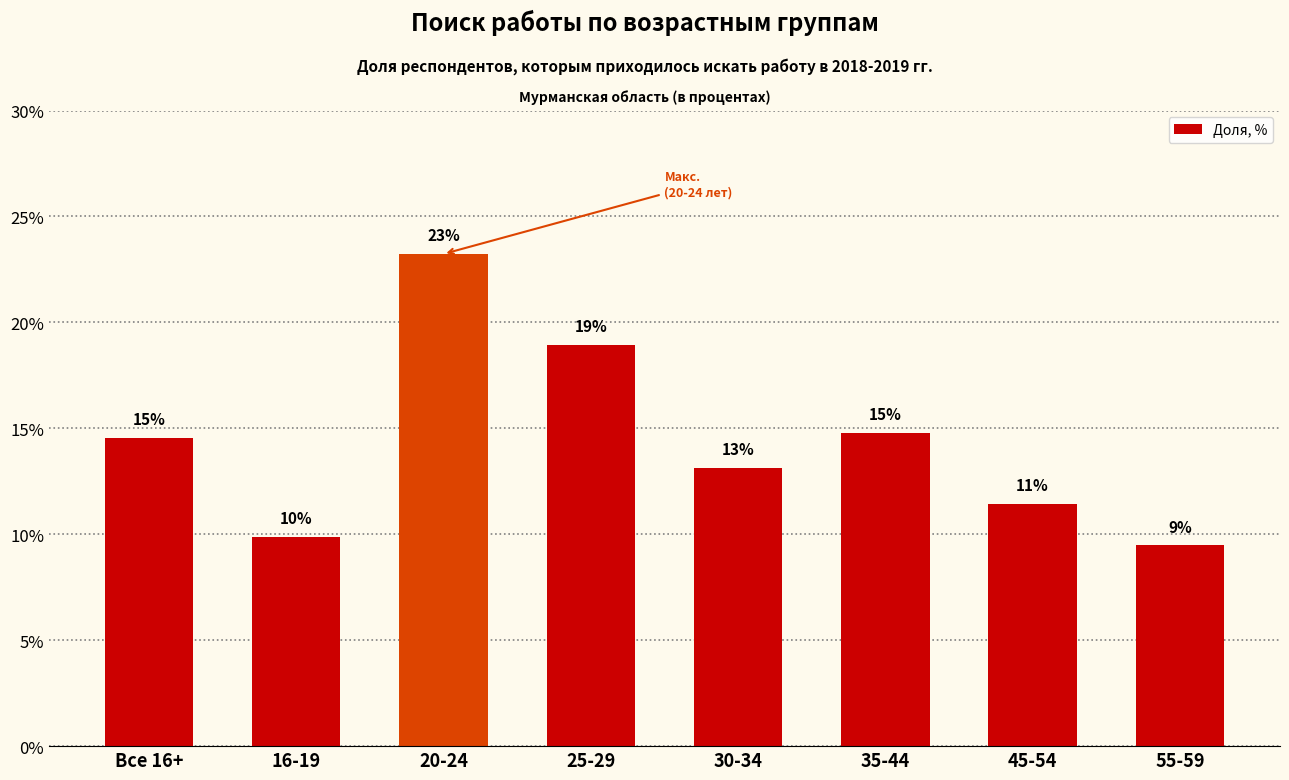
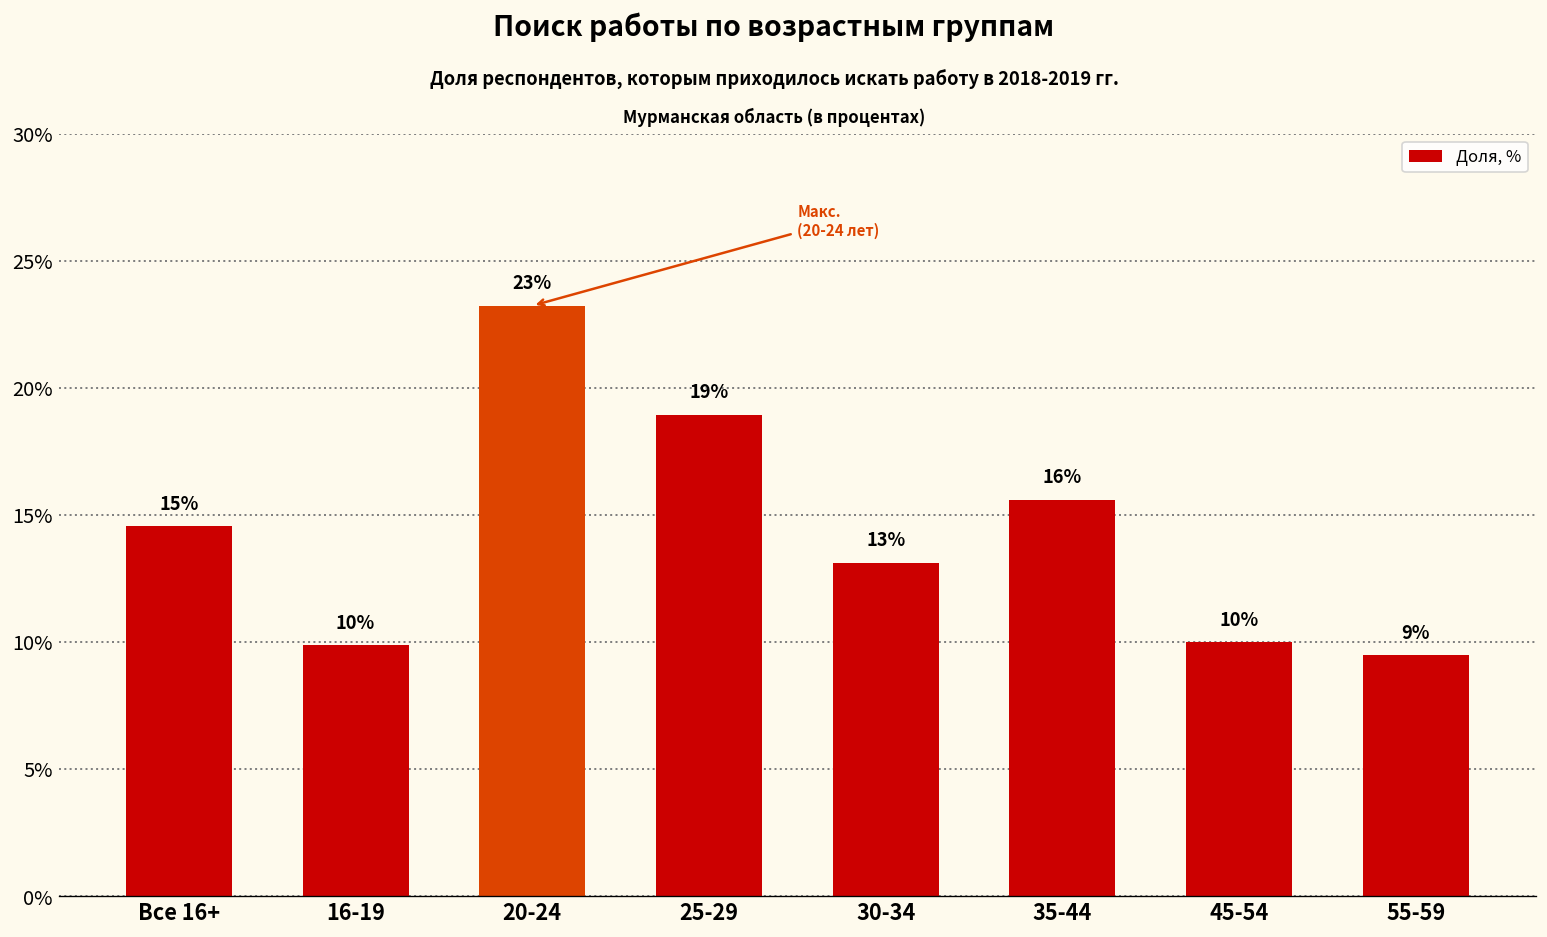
35-44: 15% -> 16%
45-54: 11% -> 10%
